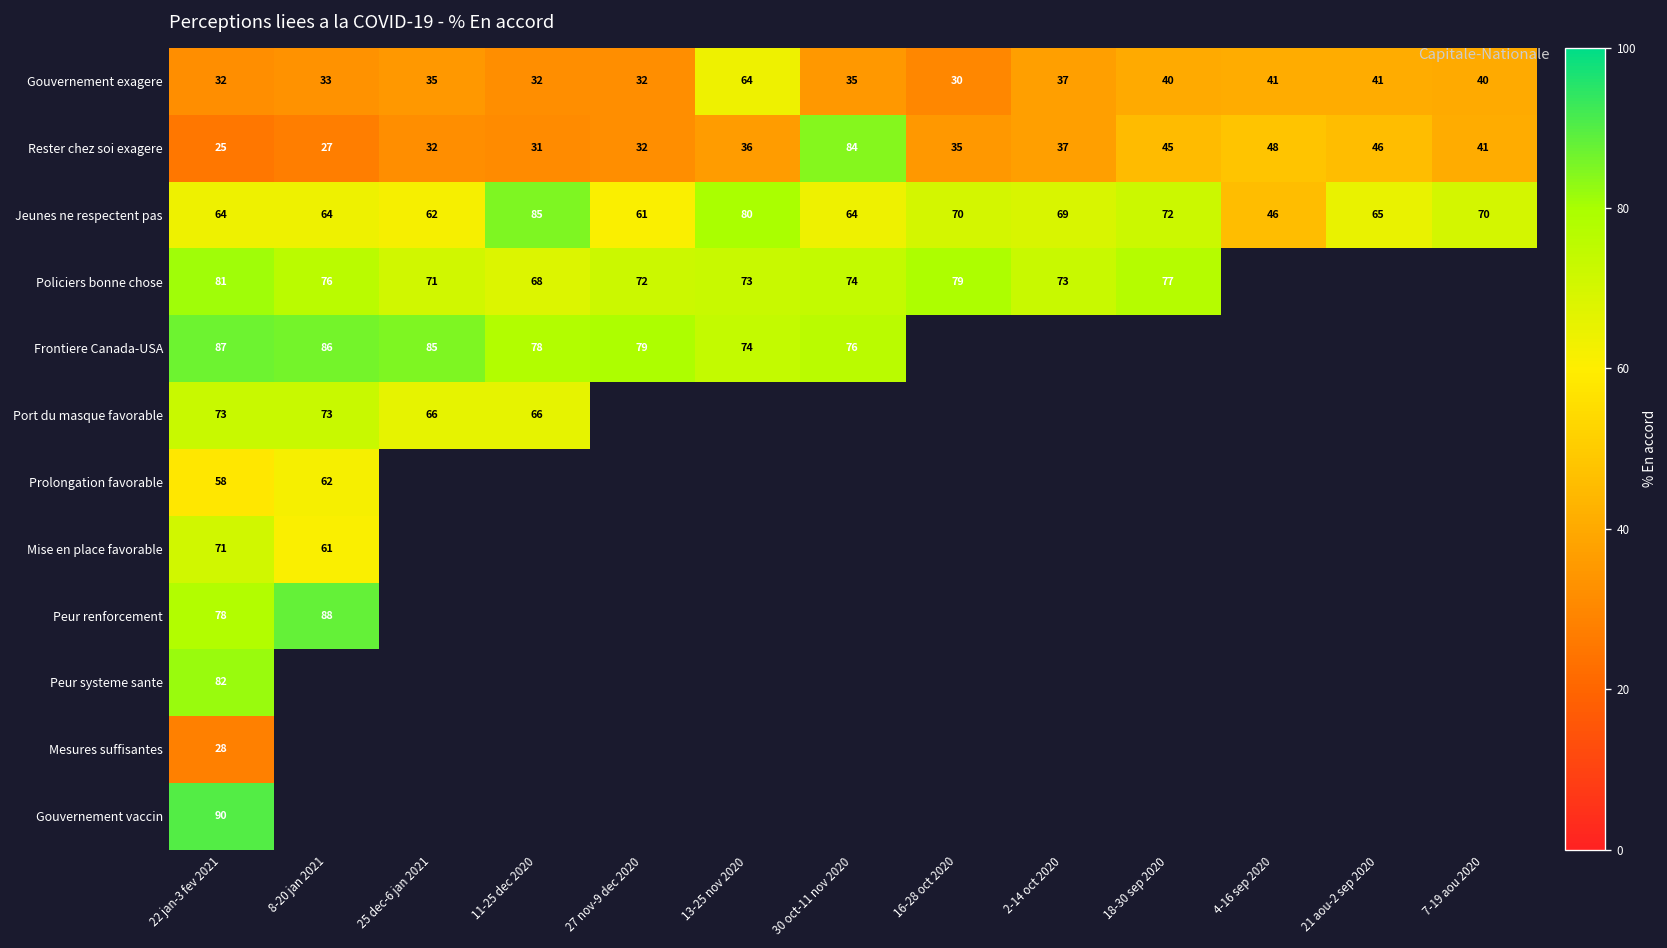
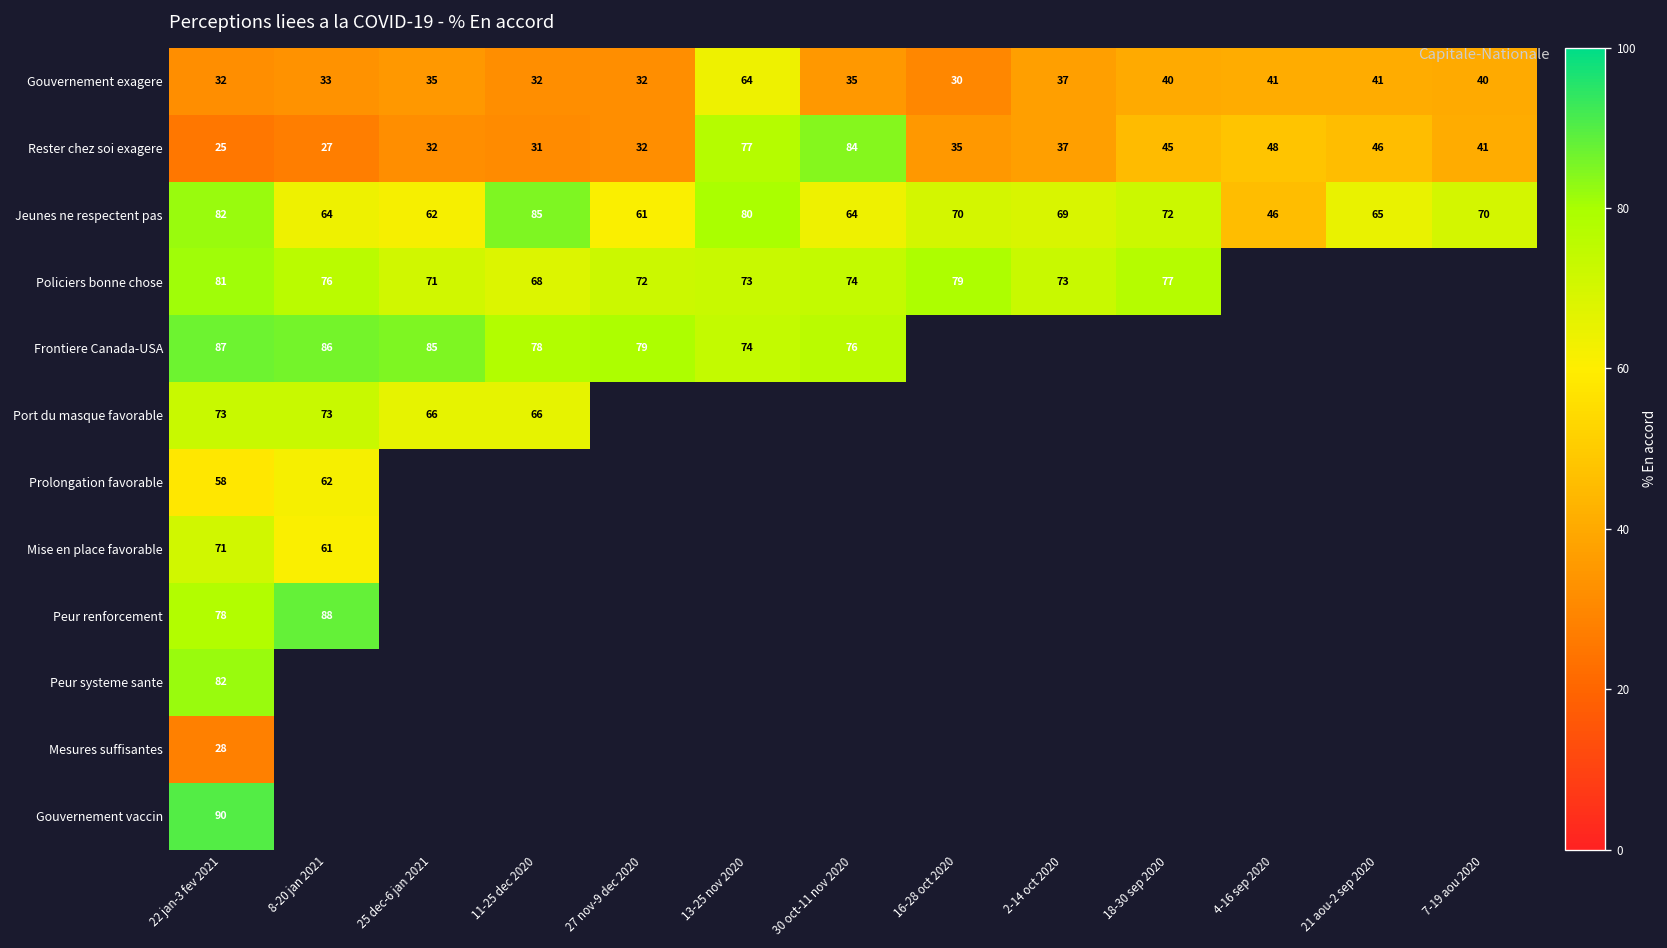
Rester chez soi exagere, 13-25 nov 2020: 36 -> 77
Jeunes ne respectent pas, 22 jan-3 fev 2021: 64 -> 82
